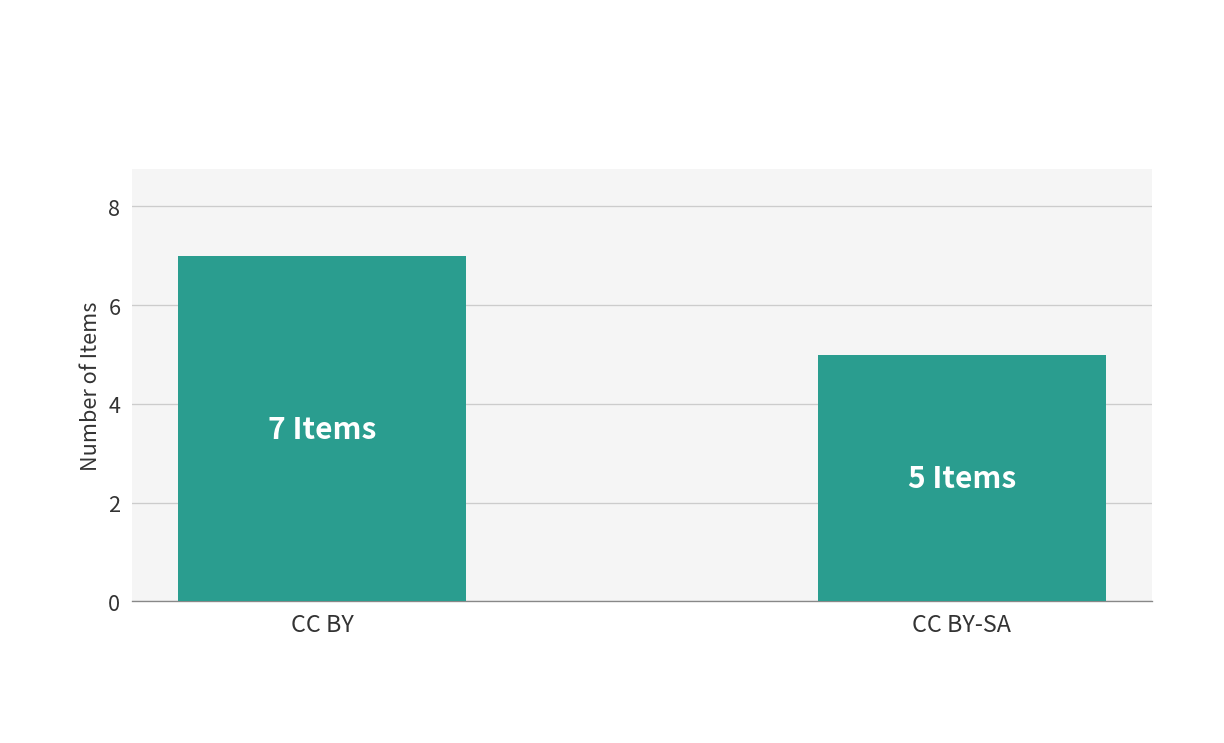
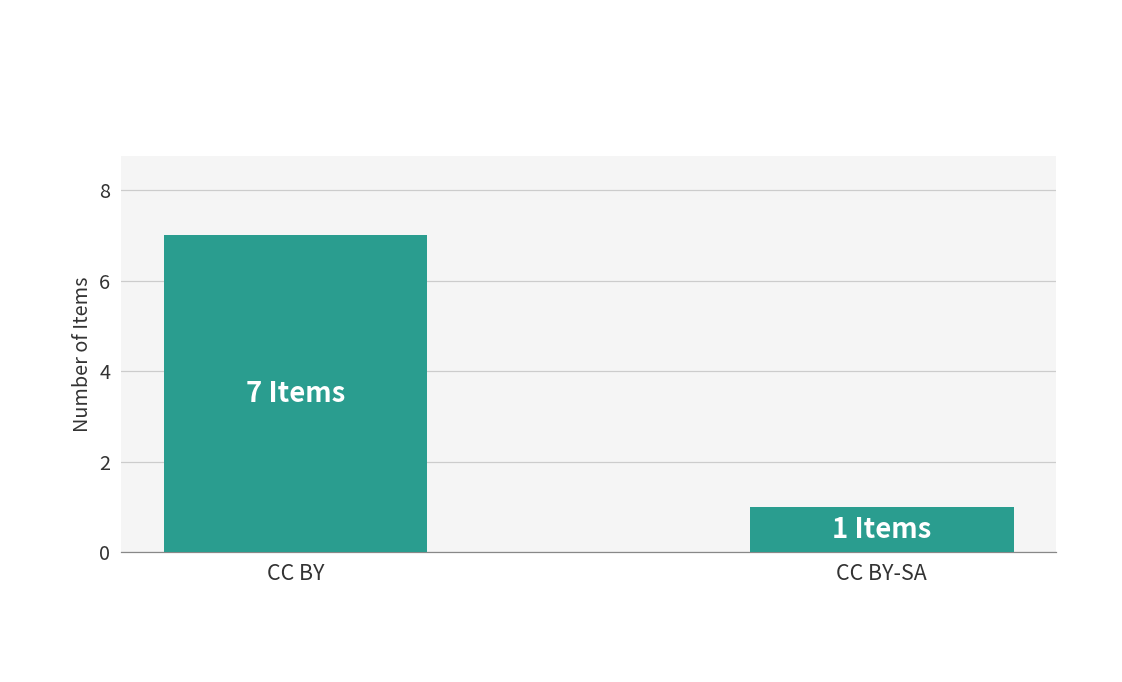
CC BY-SA: 5 -> 1
